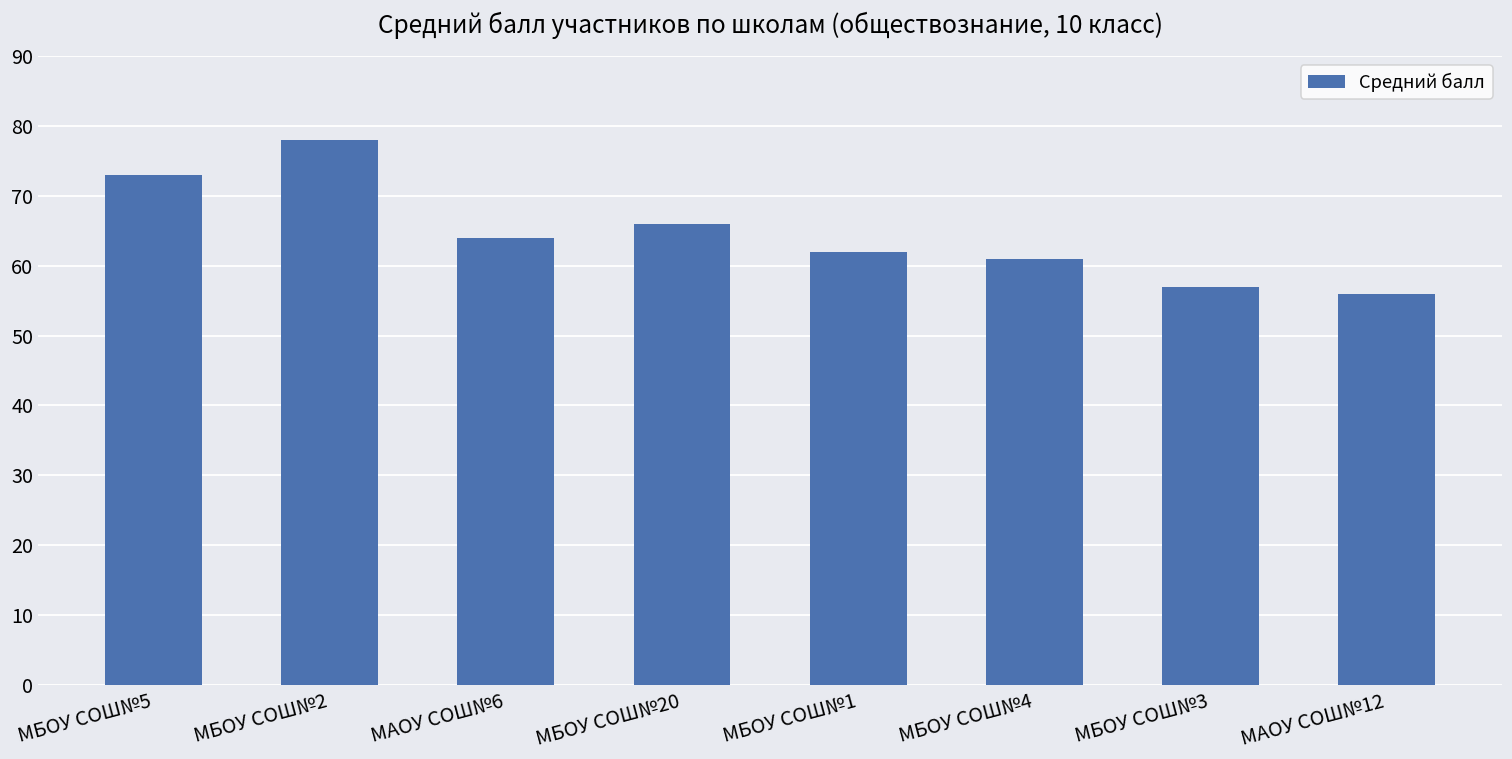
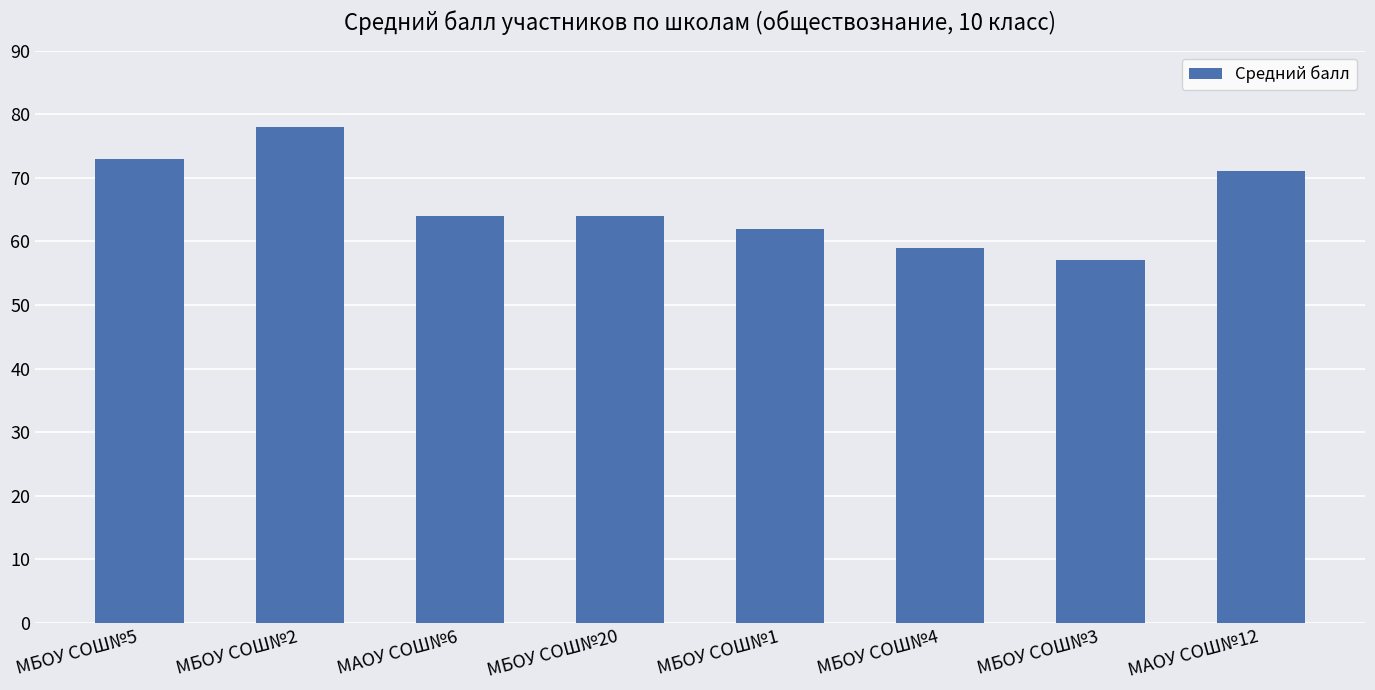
МБОУ СОШ№20: 66 -> 64
МБОУ СОШ№4: 61 -> 59
МАОУ СОШ№12: 56 -> 71
